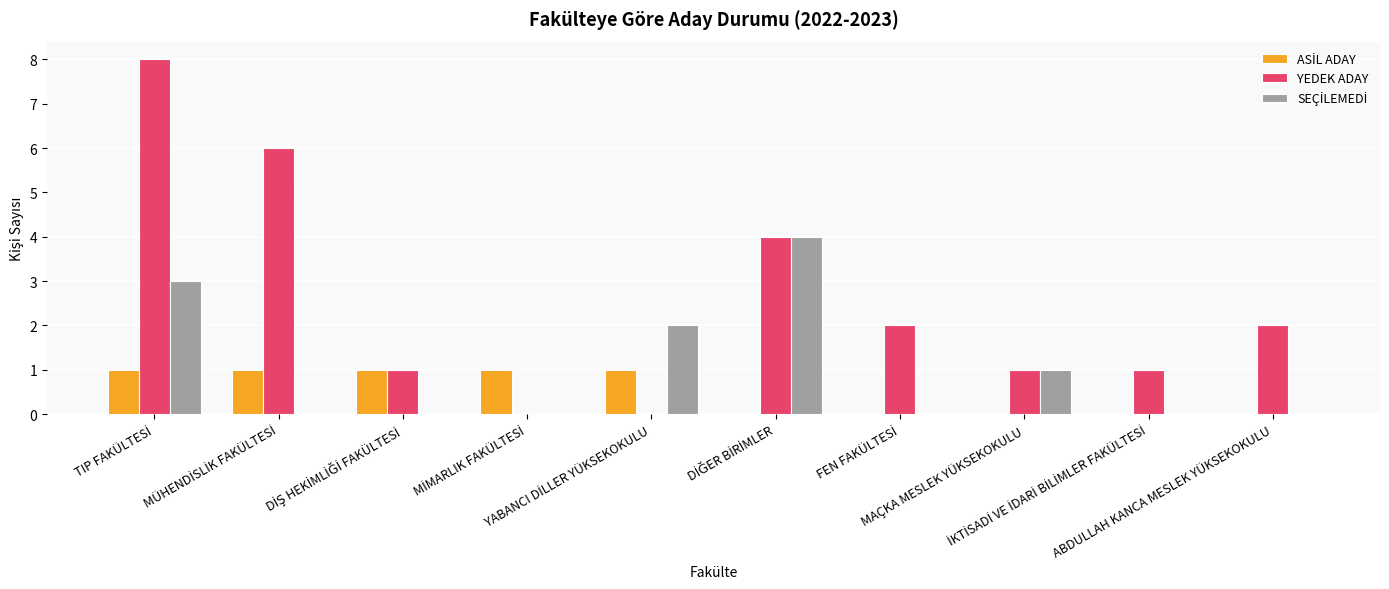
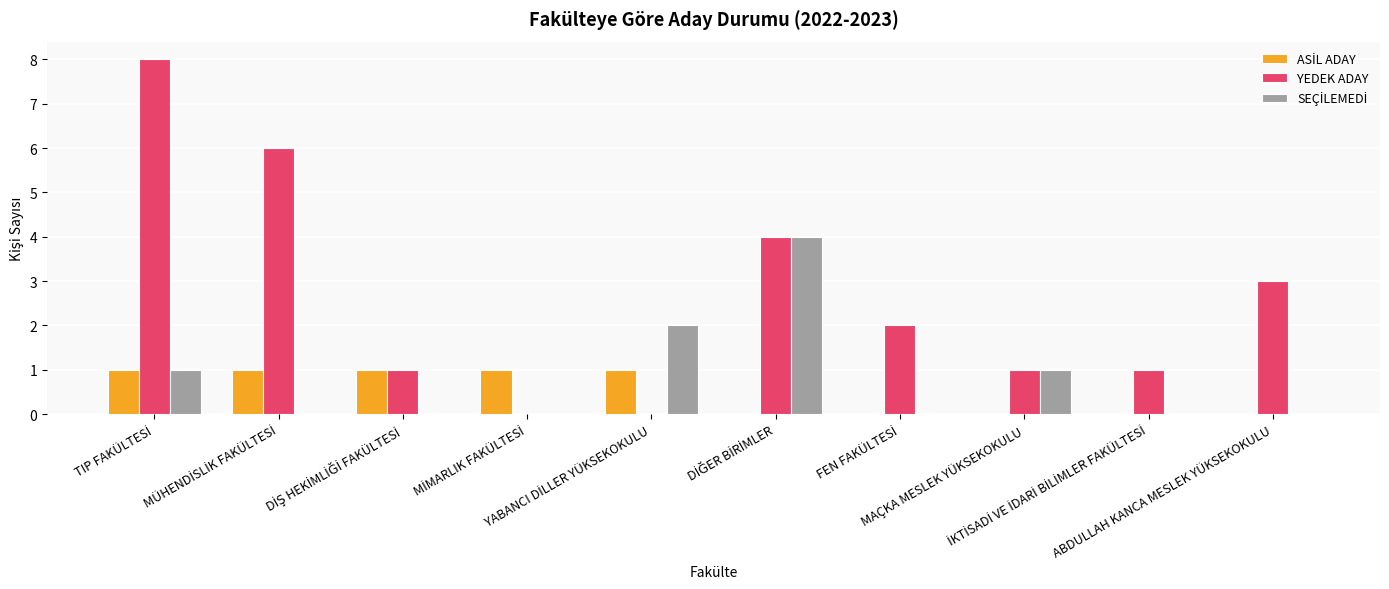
SEÇİLEMEDİ, TIP FAKÜLTESİ: 3 -> 1
YEDEK ADAY, ABDULLAH KANCA MESLEK YÜKSEKOKULU: 2 -> 3
